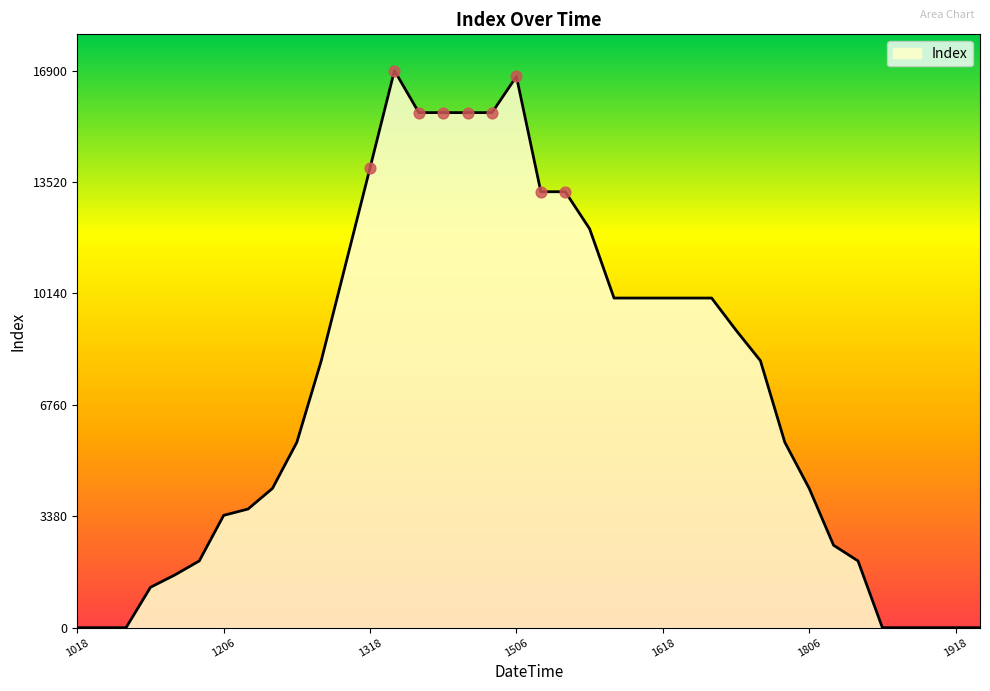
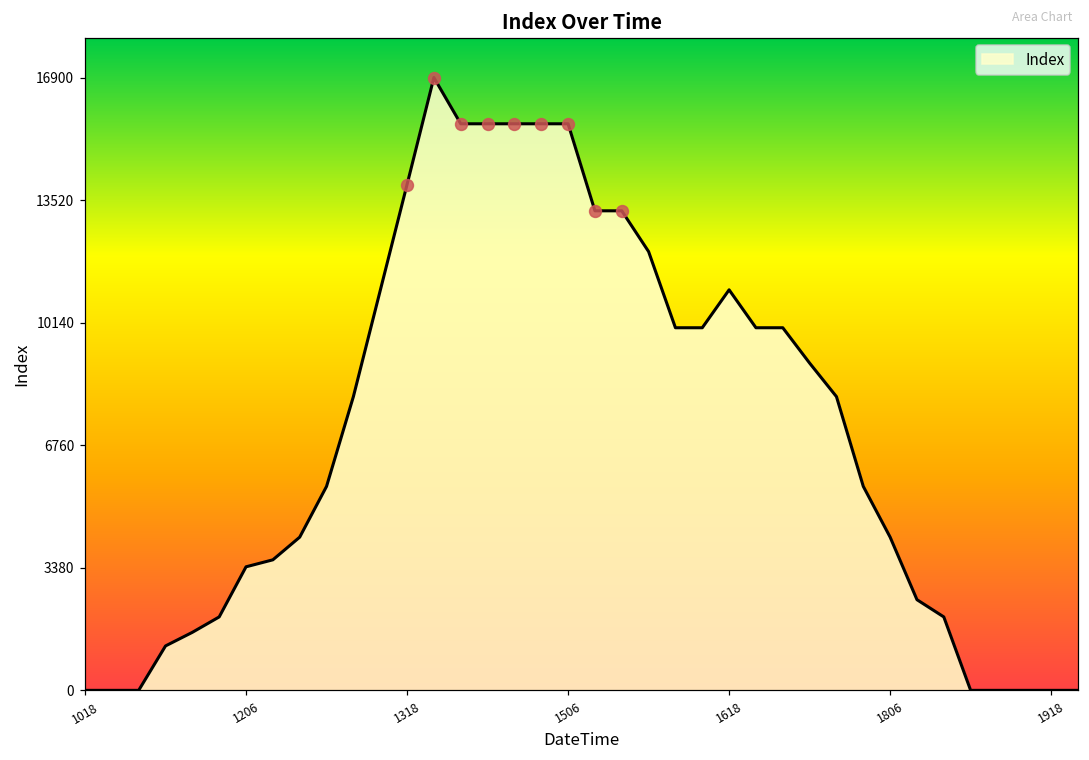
Index, 1506: 16700 -> 15600
Index, 1618: 10000 -> 11000
